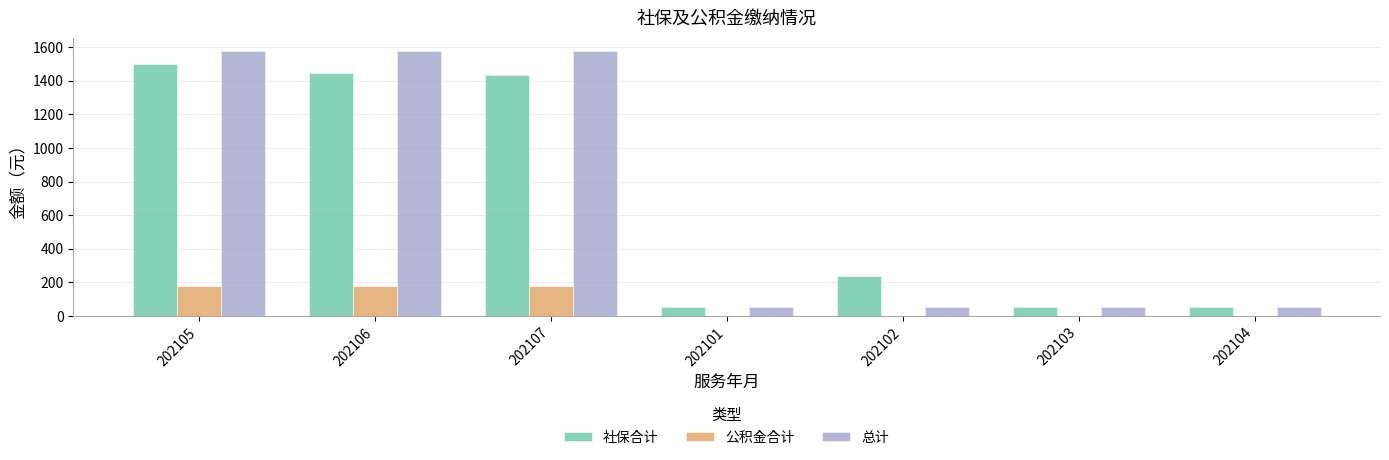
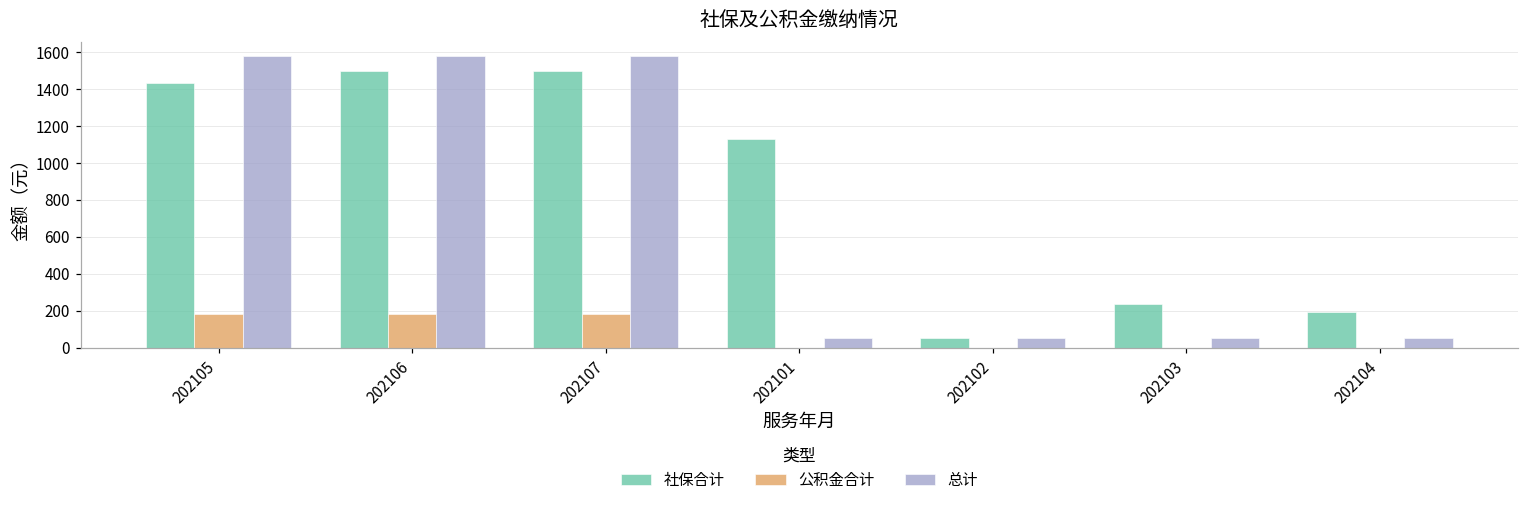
社保合计, 202105: 1500 -> 1430
社保合计, 202106: 1450 -> 1500
社保合计, 202107: 1440 -> 1500
社保合计, 202101: 50 -> 1130
社保合计, 202102: 240 -> 50
社保合计, 202103: 50 -> 240
社保合计, 202104: 50 -> 190
